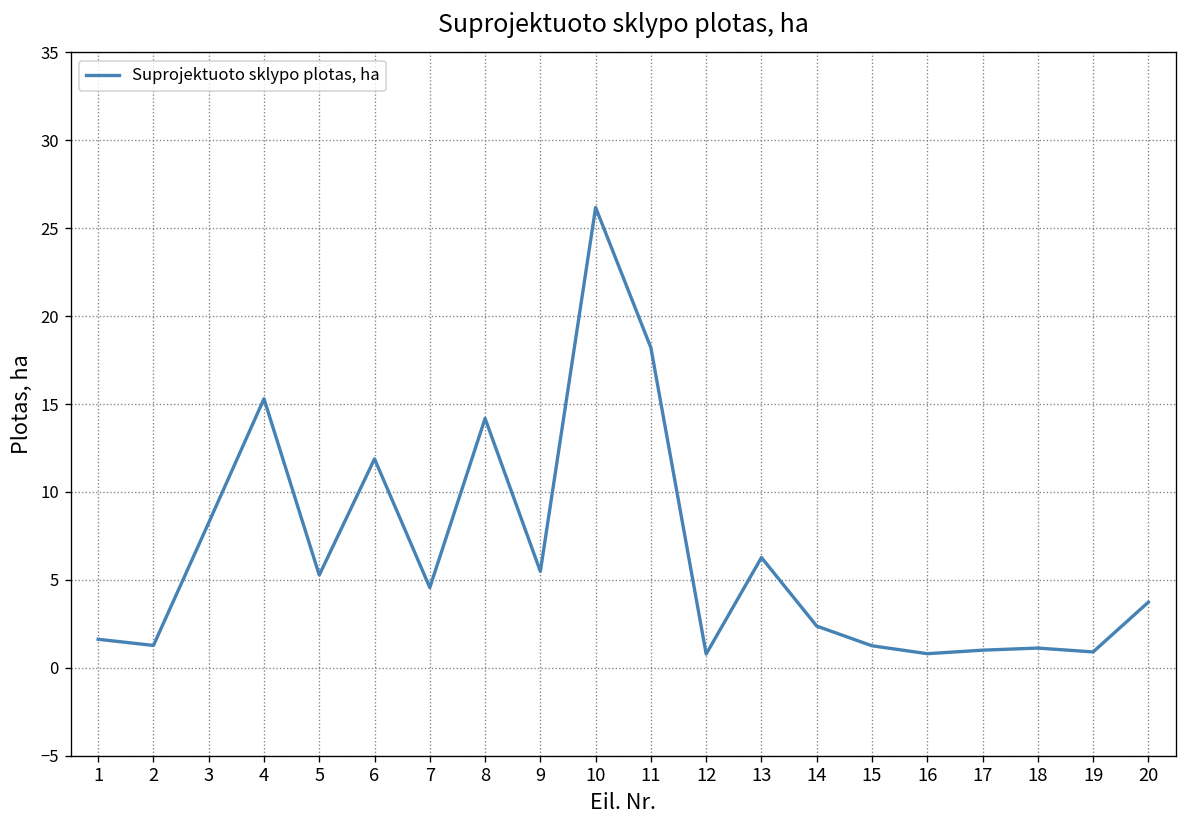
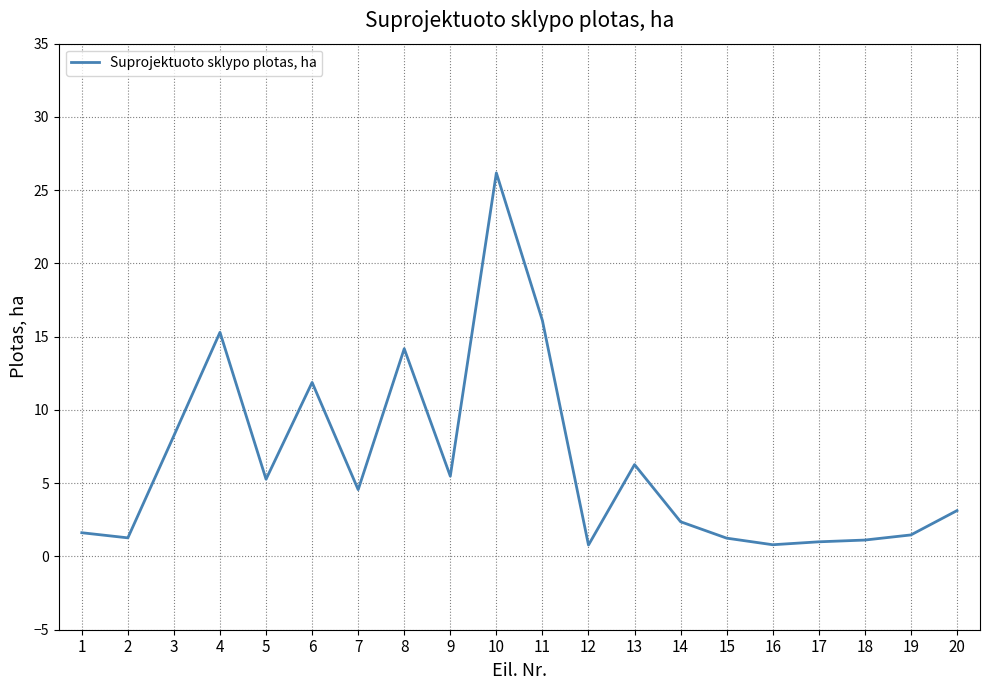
11: 18.2 -> 16.1
19: 0.9 -> 1.5
20: 3.7 -> 3.1
